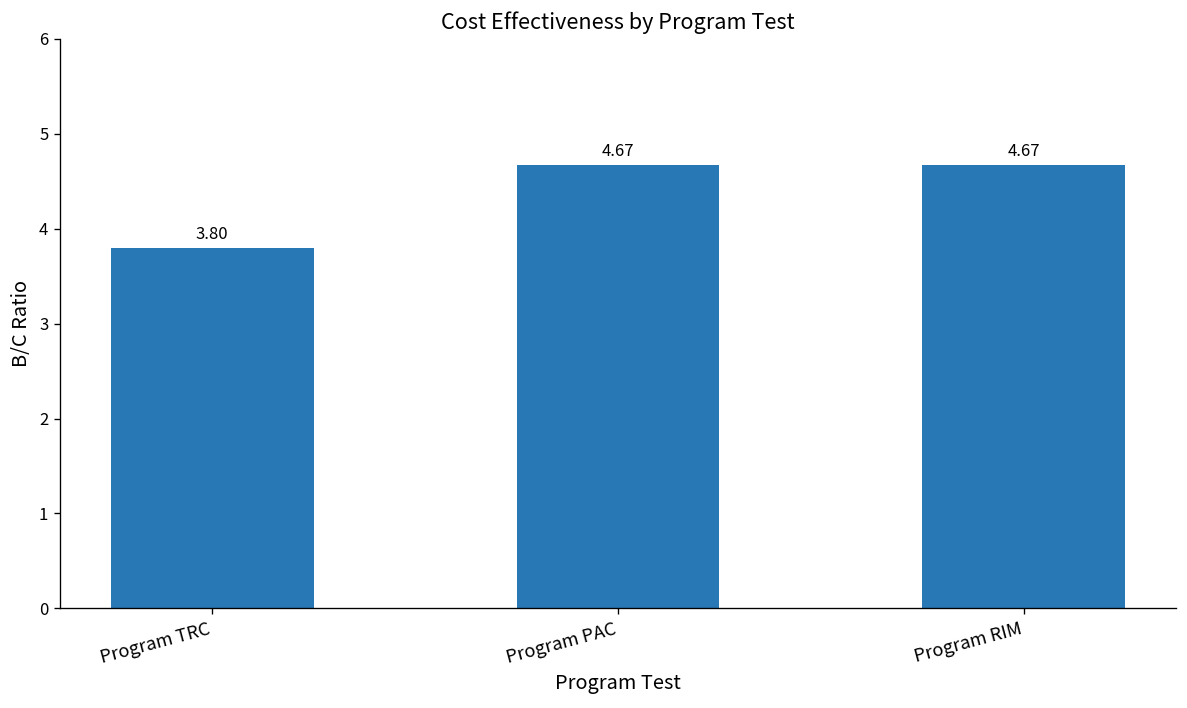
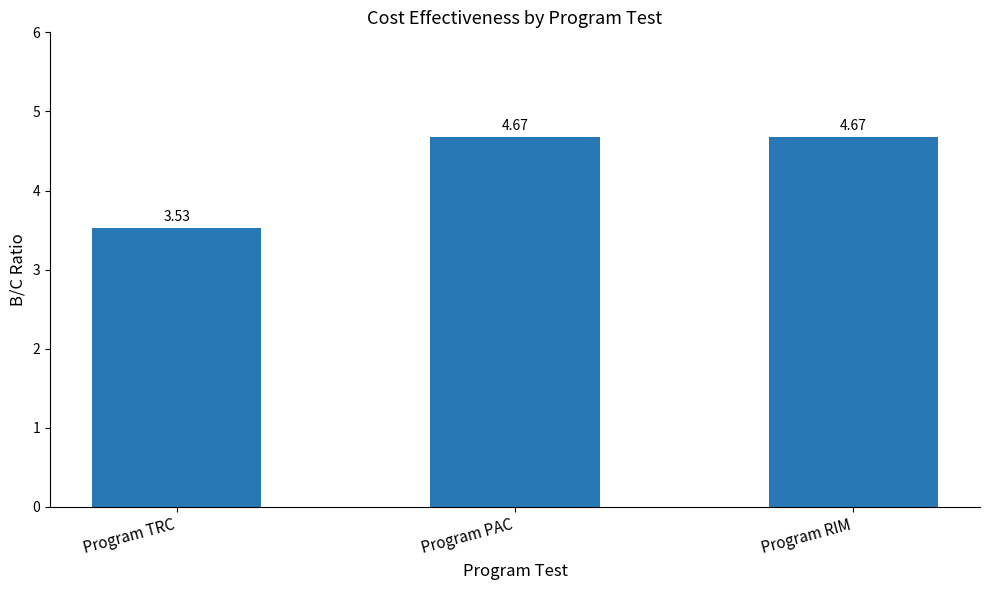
Program TRC: 3.80 -> 3.53
